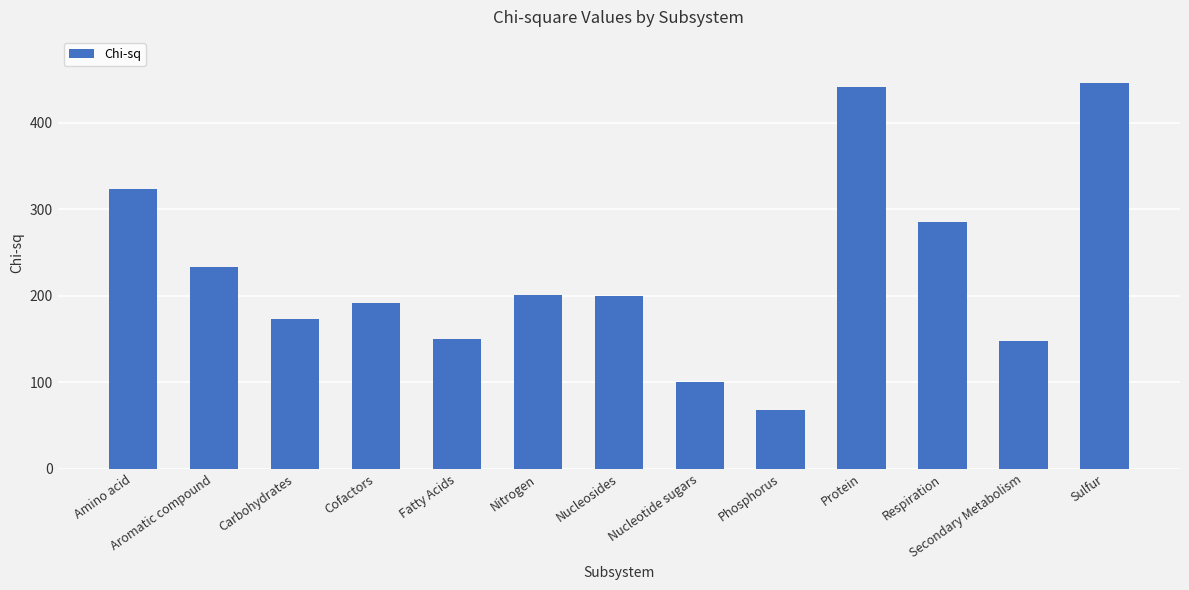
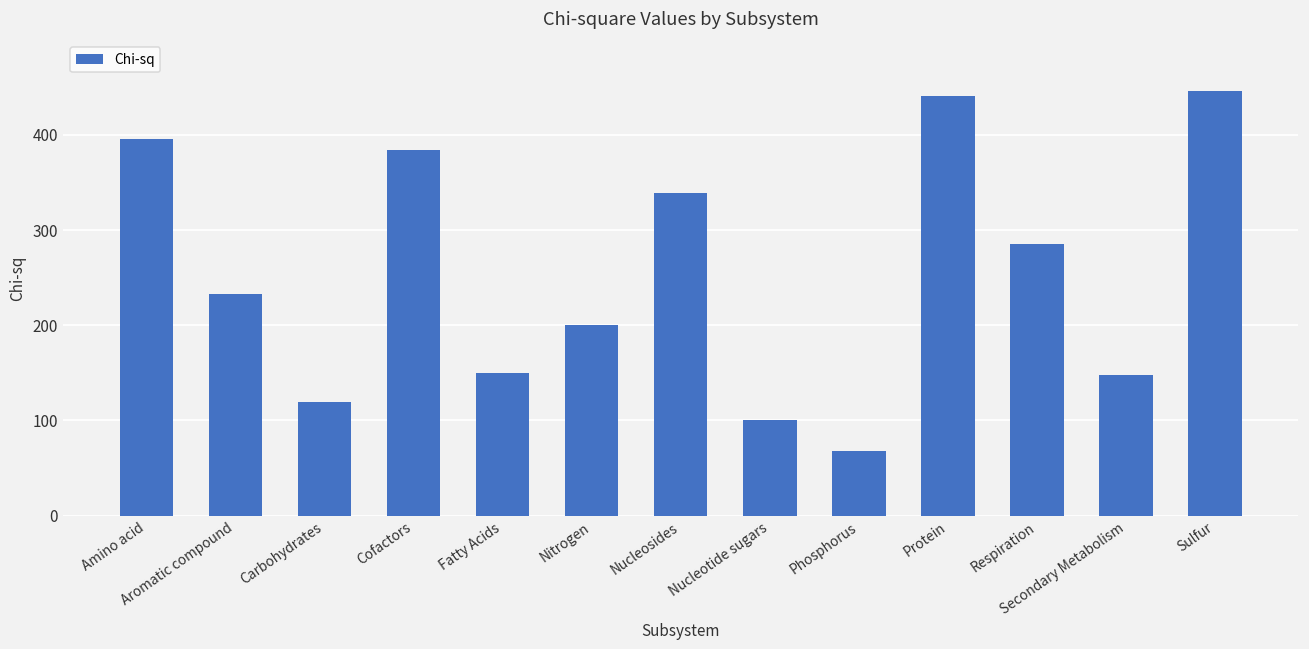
Amino acid: 320 -> 400
Carbohydrates: 170 -> 120
Cofactors: 190 -> 380
Nucleosides: 200 -> 340
